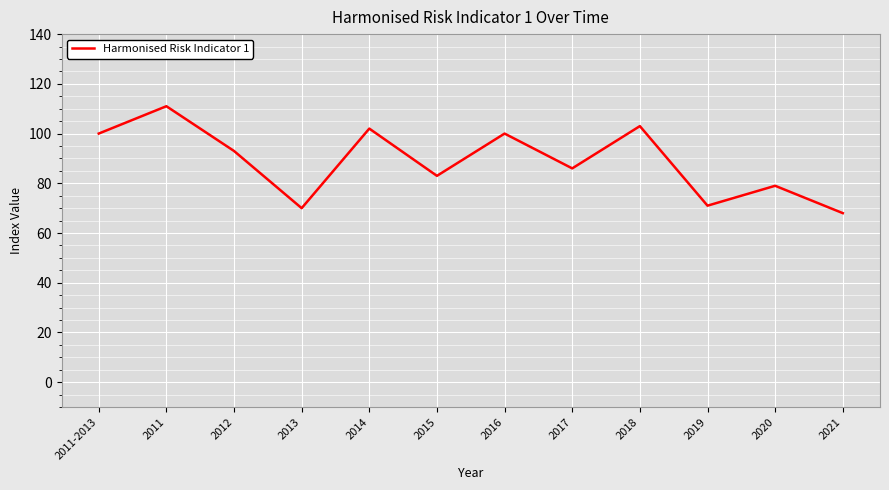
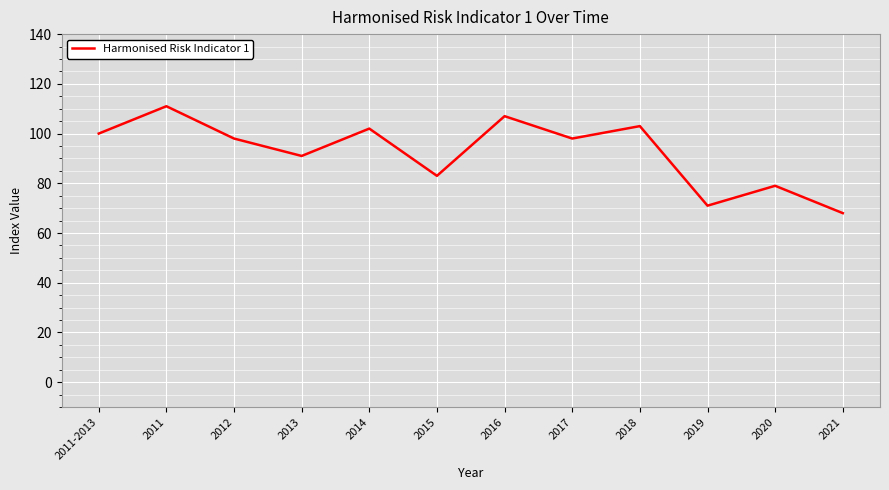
2012: 93 -> 98
2013: 70 -> 91
2016: 100 -> 107
2017: 86 -> 98
